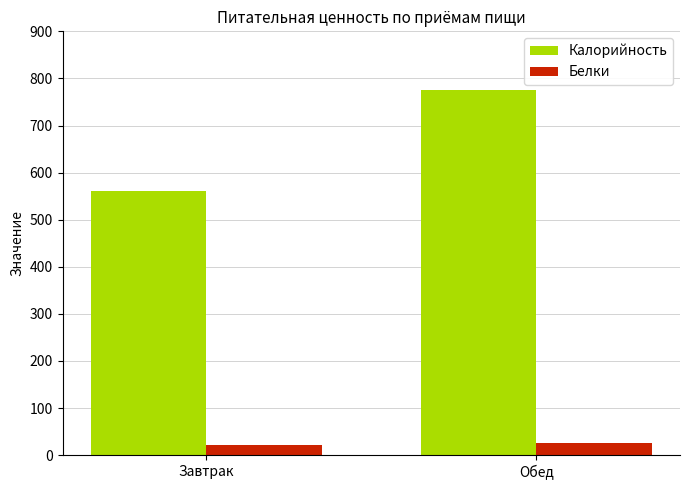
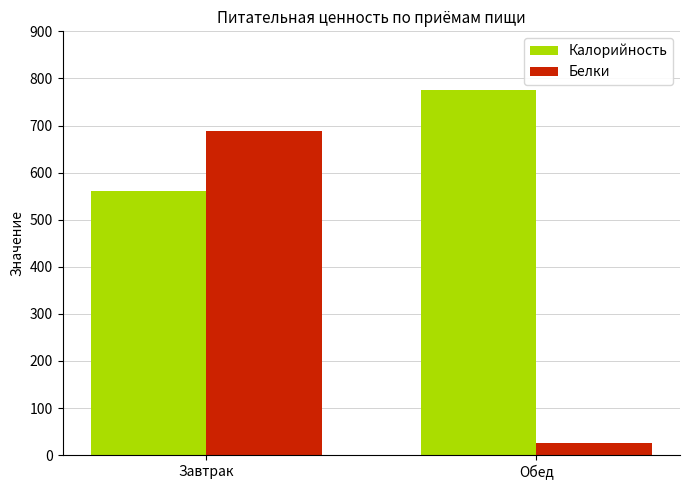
Белки, Завтрак: 20 -> 690
